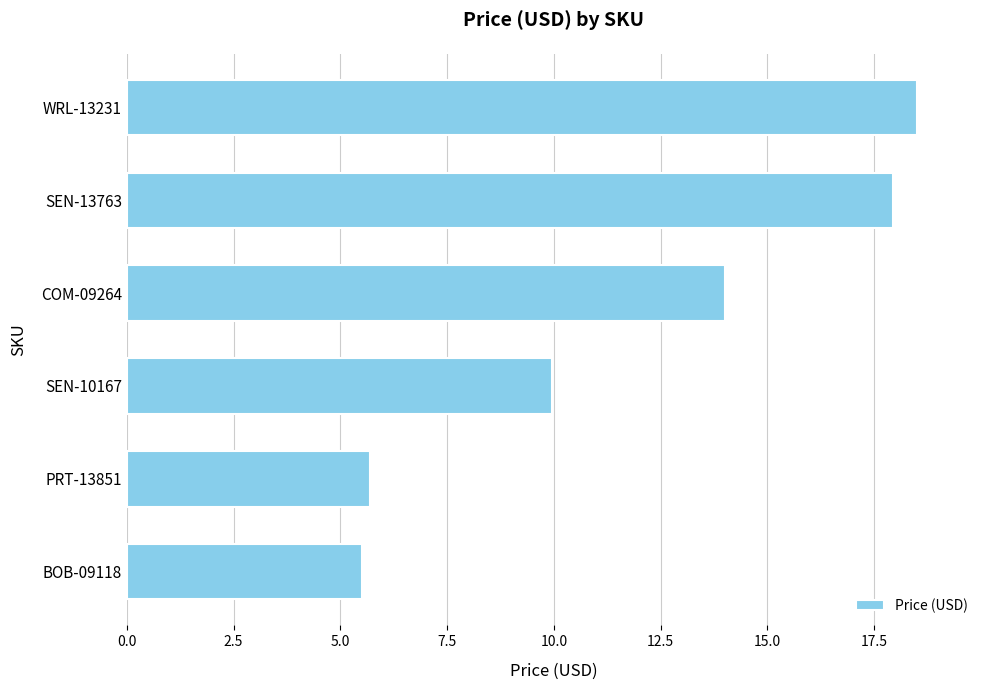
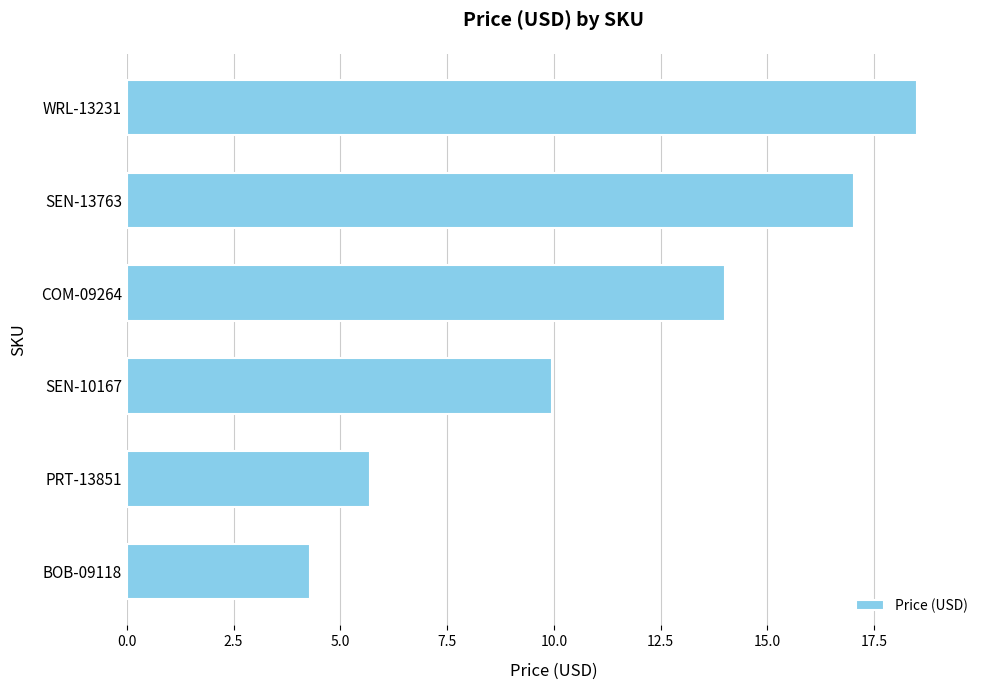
SEN-13763: 18.0 -> 17.0
BOB-09118: 5.5 -> 4.3
